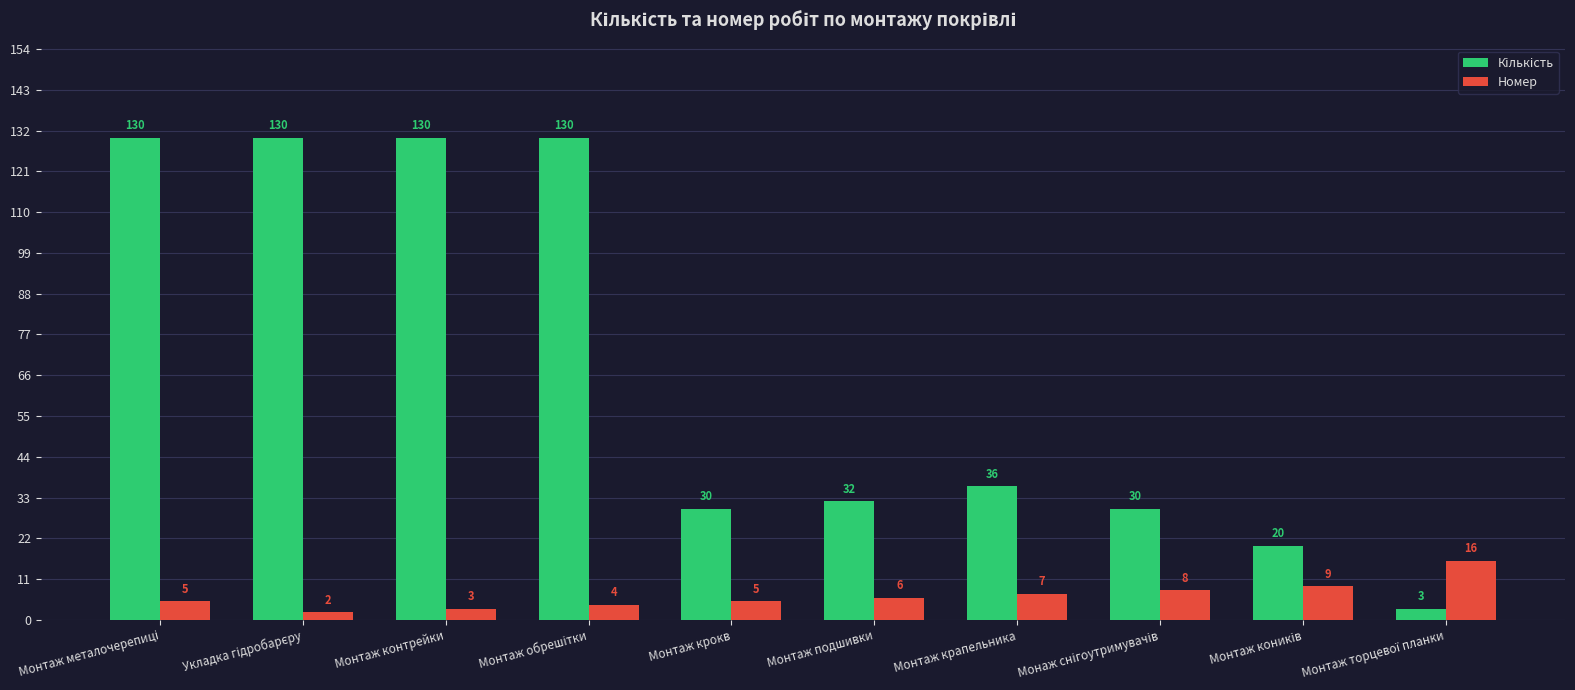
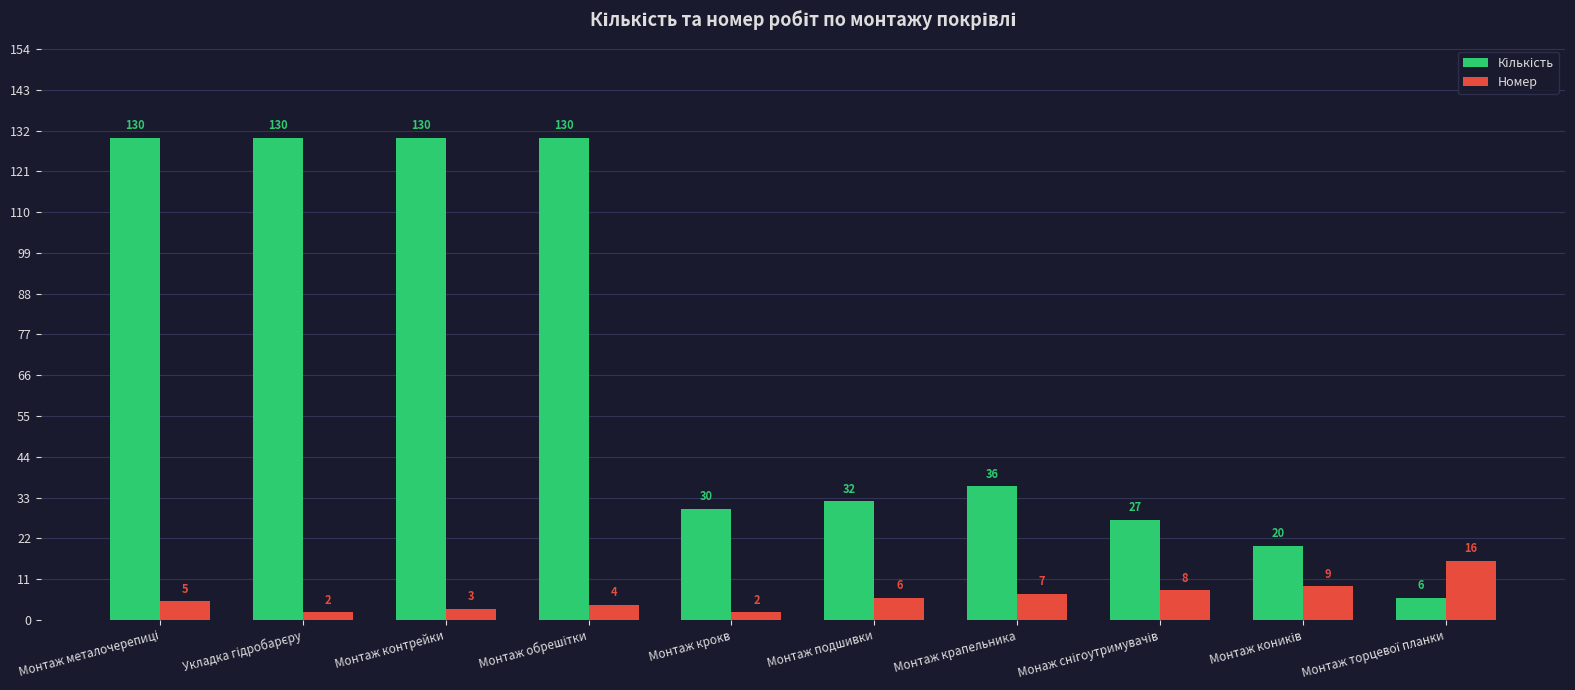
Номер, Монтаж крокв: 5 -> 2
Кількість, Монаж снігоутримувачів: 30 -> 27
Кількість, Монтаж торцевої планки: 3 -> 6
